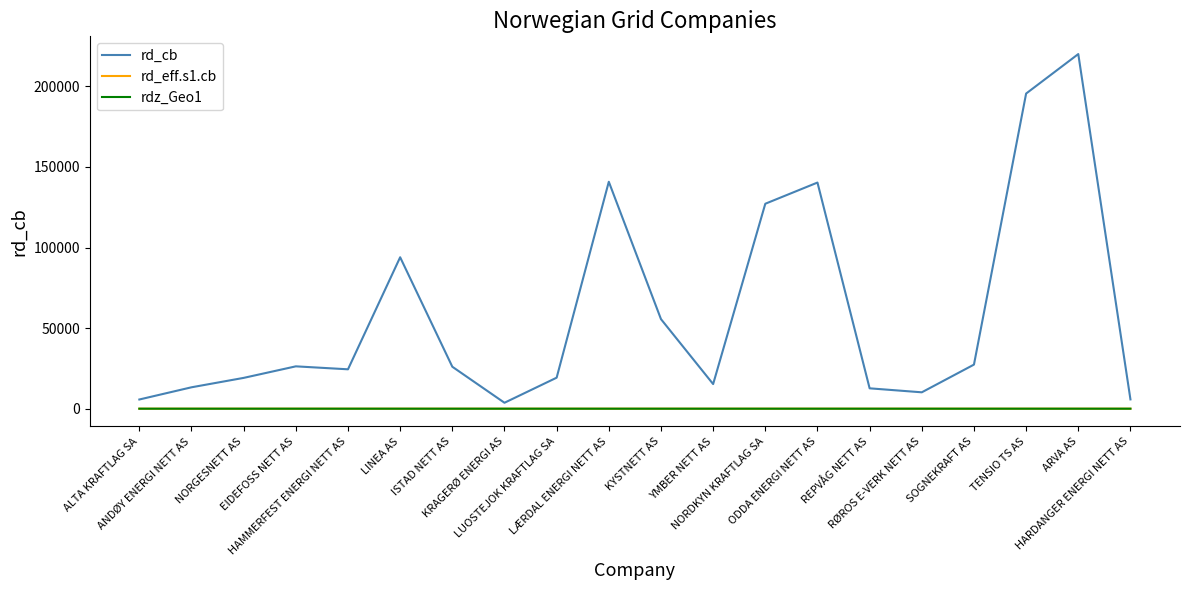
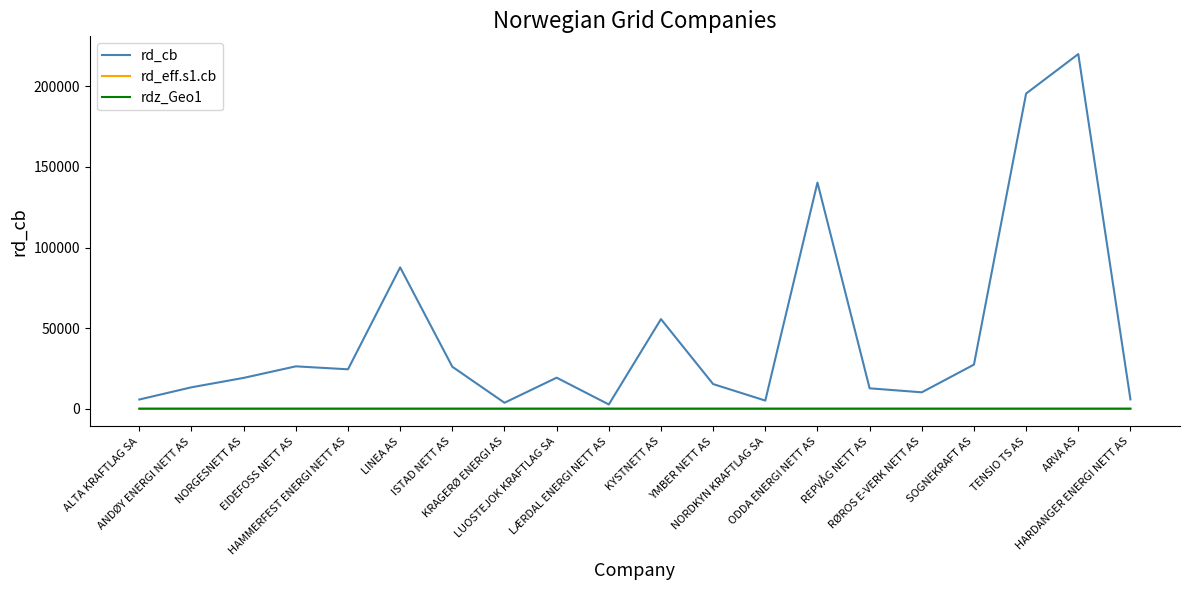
rd_cb, LINEA AS: 94000 -> 88000
rd_cb, LÆRDAL ENERGI NETT AS: 141000 -> 3000
rd_cb, NORDKYN KRAFTLAG SA: 127000 -> 5000
